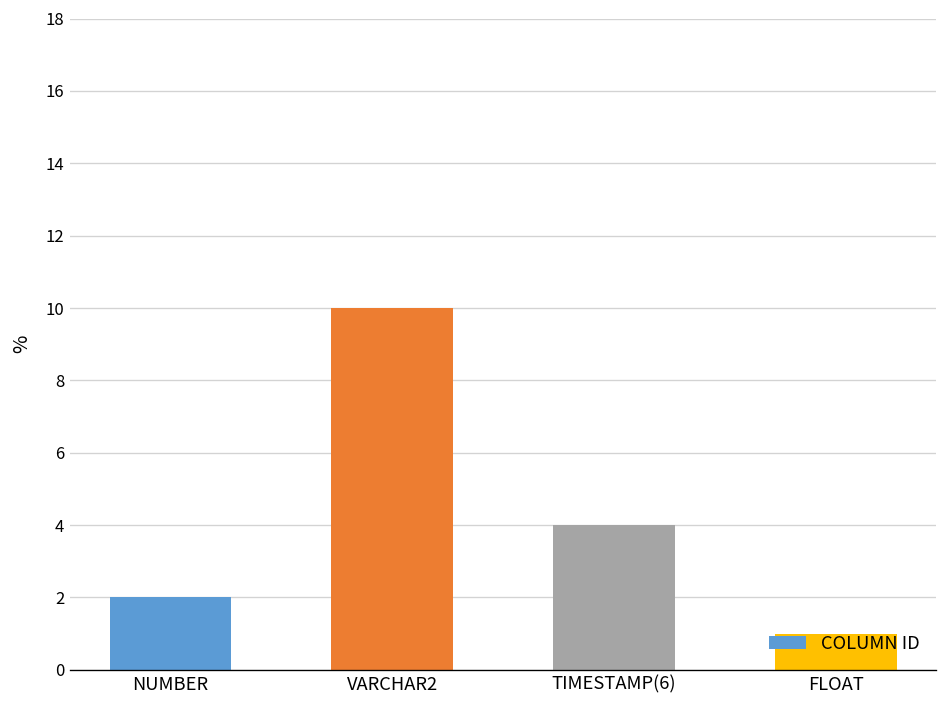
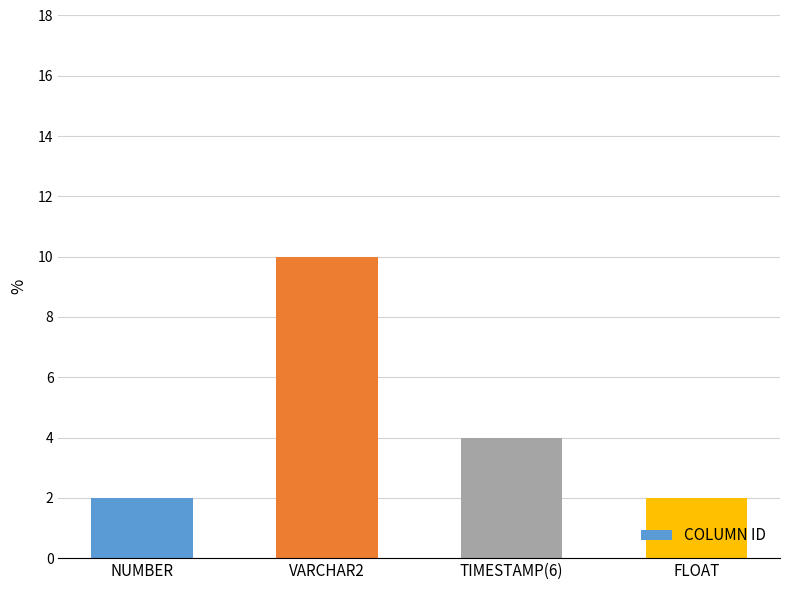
FLOAT: 1 -> 2
